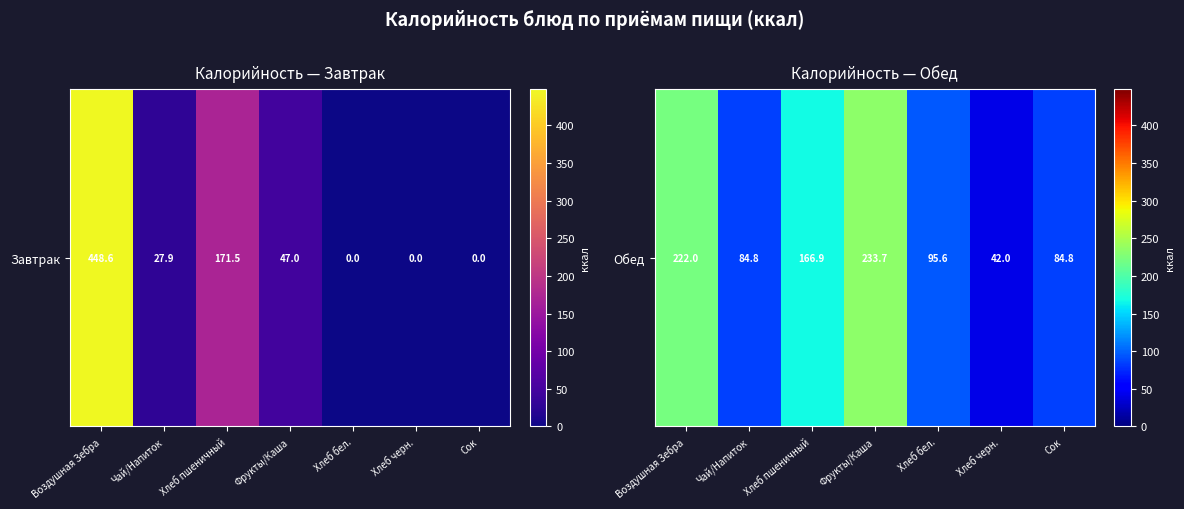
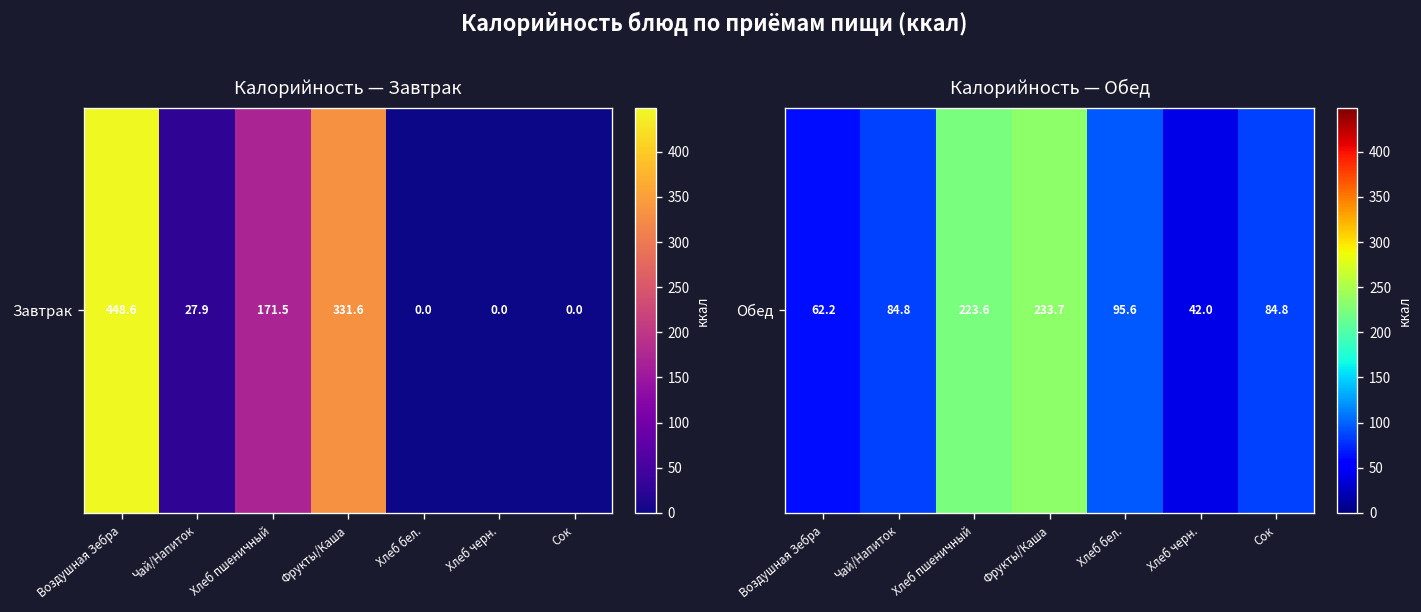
Калорийность — Завтрак, Завтрак, Фрукты/Каша: 47.0 -> 331.6
Калорийность — Обед, Обед, Воздушная Зебра: 222.0 -> 62.2
Калорийность — Обед, Обед, Хлеб пшеничный: 166.9 -> 223.6
